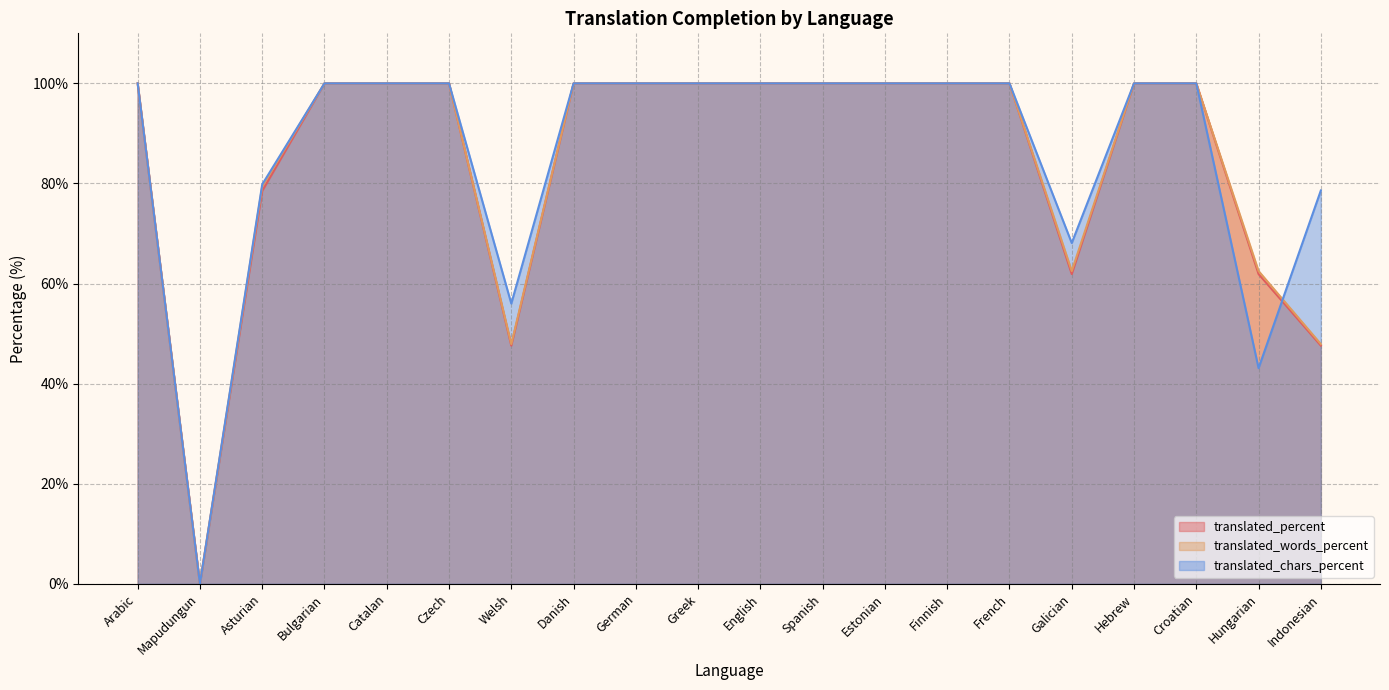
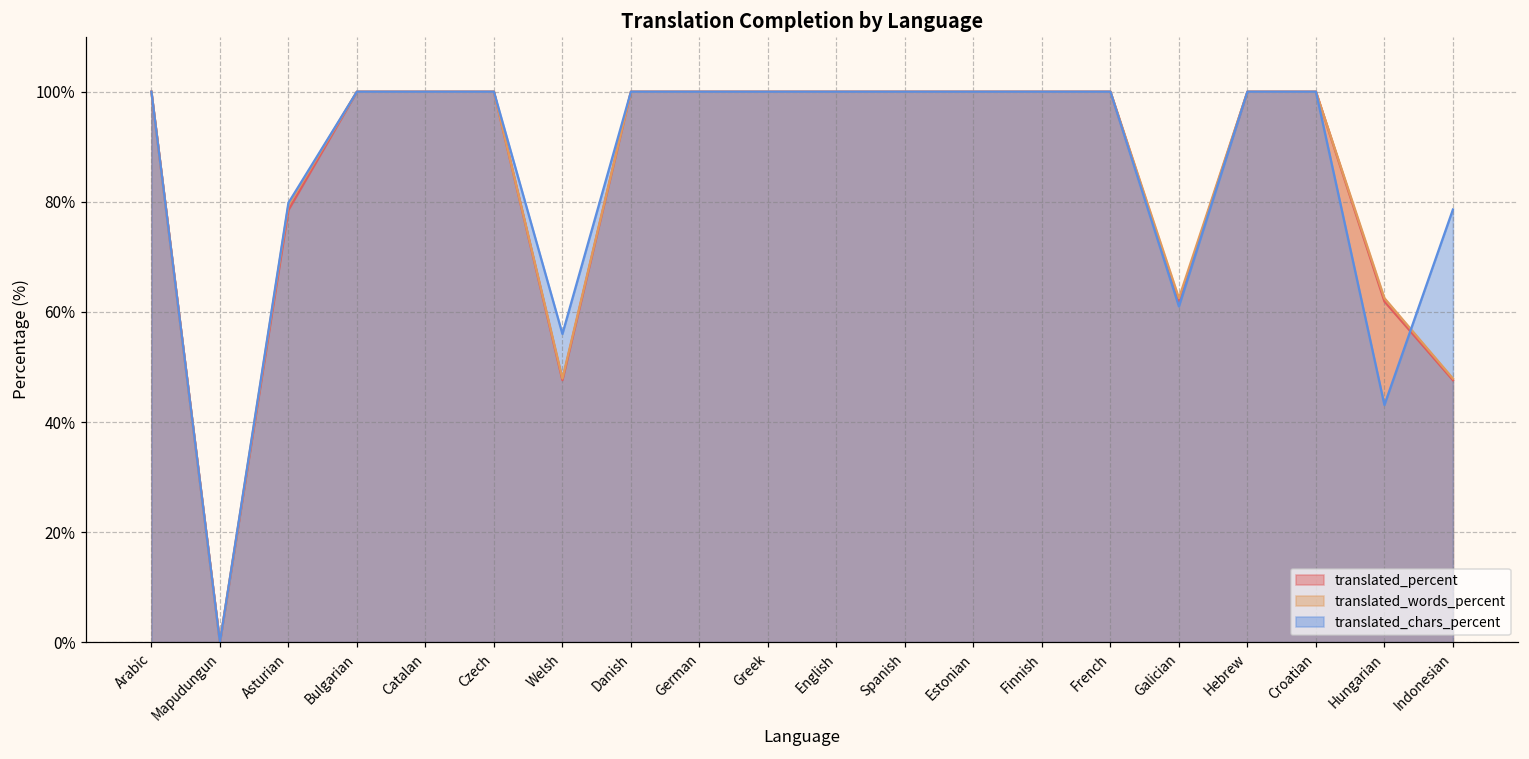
translated_chars_percent, Galician: 68% -> 61%
